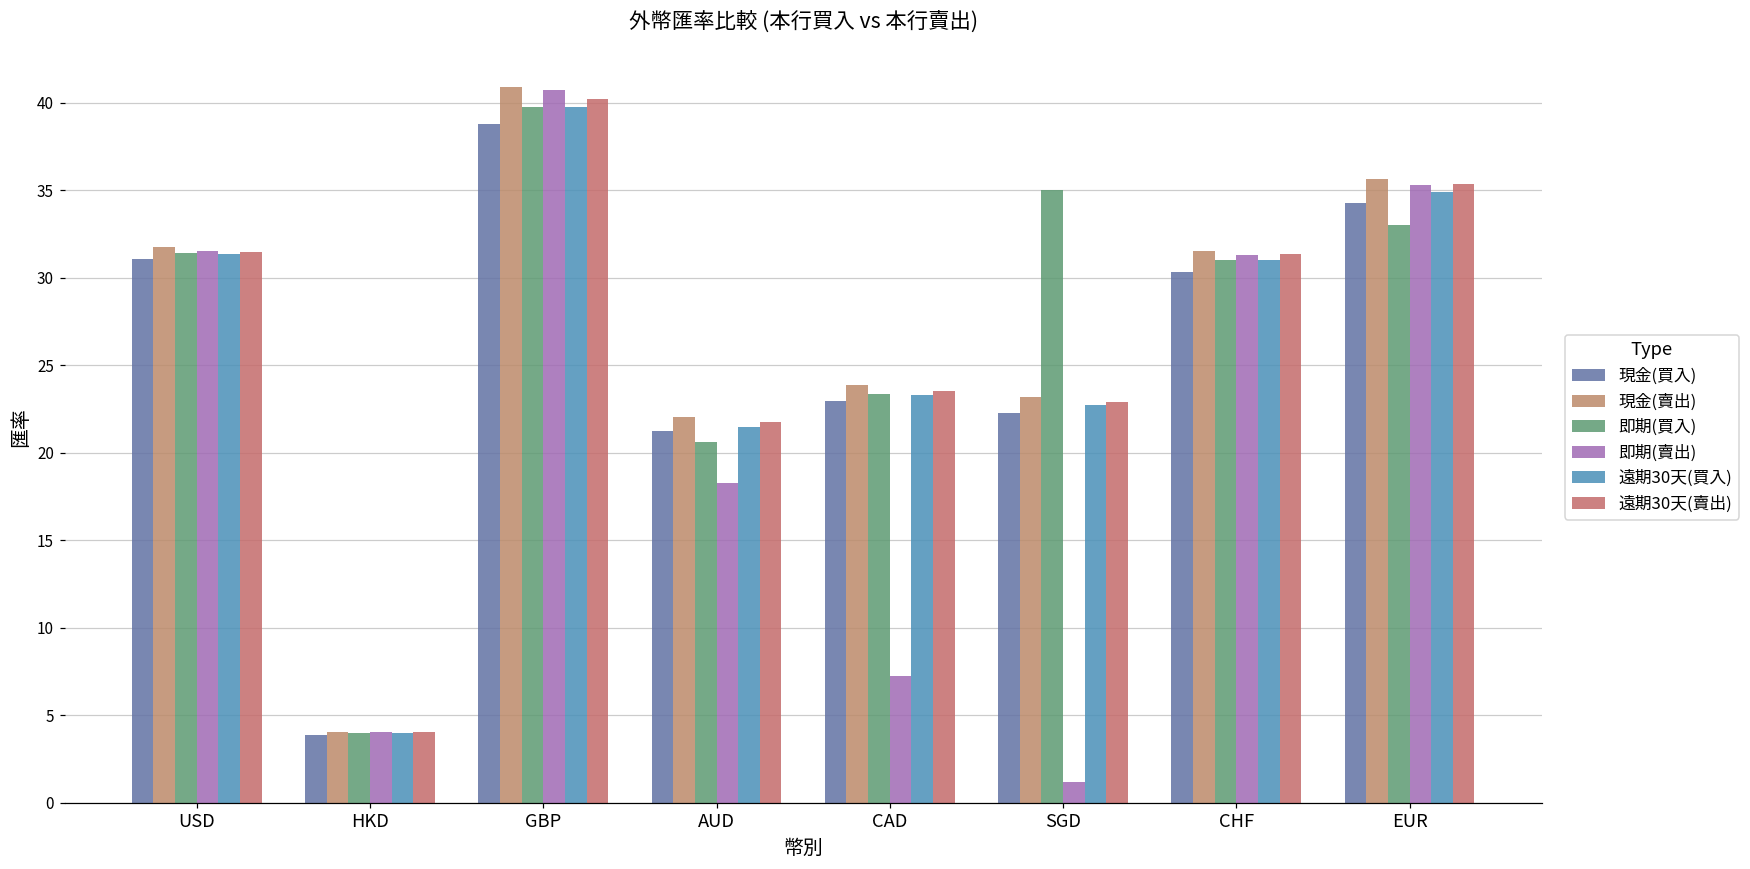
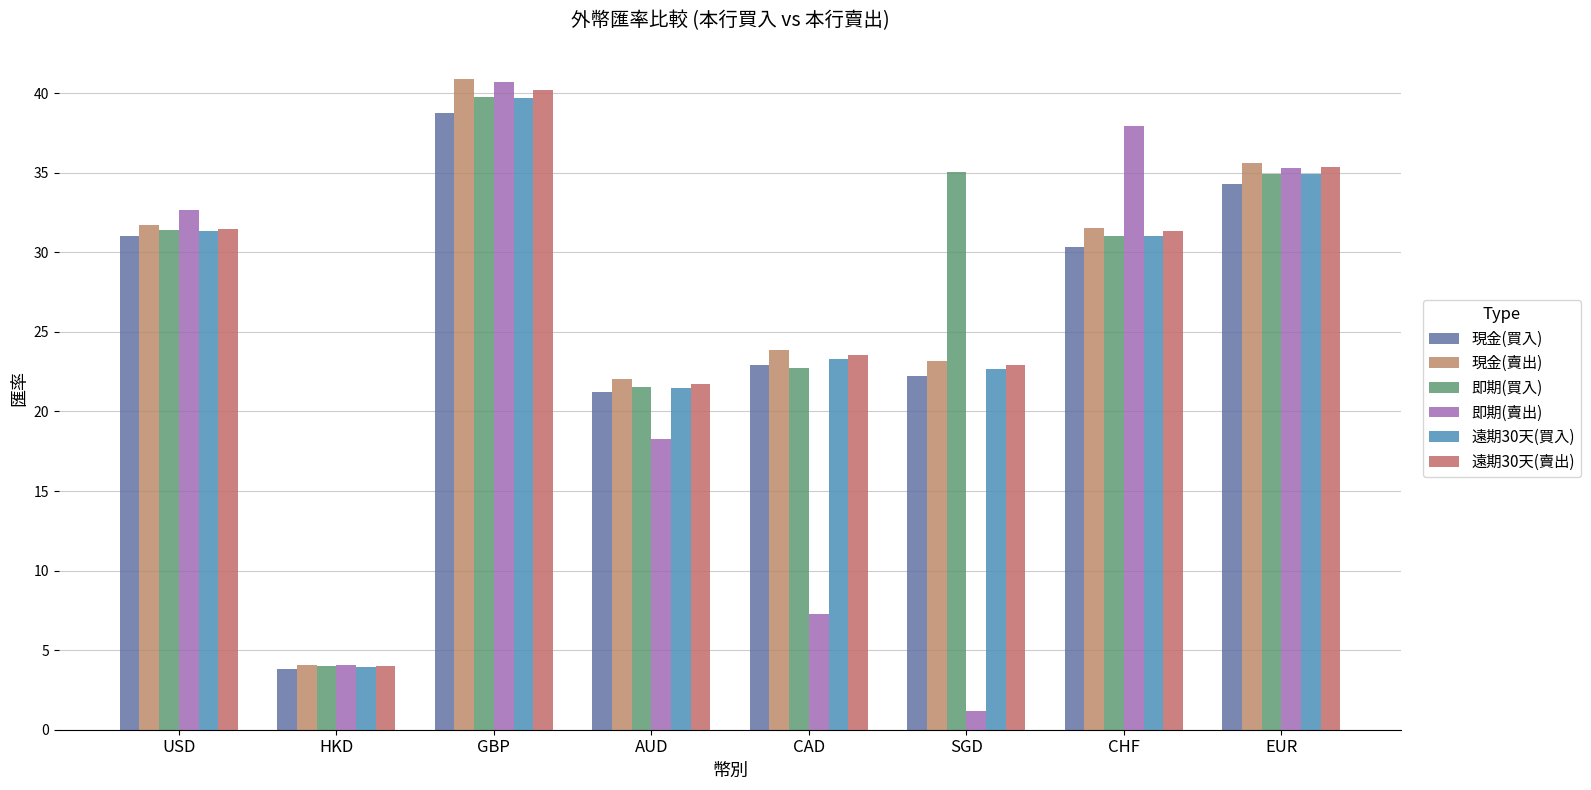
即期(賣出), USD: 31.5 -> 32.7
即期(買入), AUD: 20.6 -> 21.5
即期(買入), CAD: 23.3 -> 22.8
即期(賣出), CHF: 31.3 -> 37.9
即期(買入), EUR: 33.0 -> 34.9
